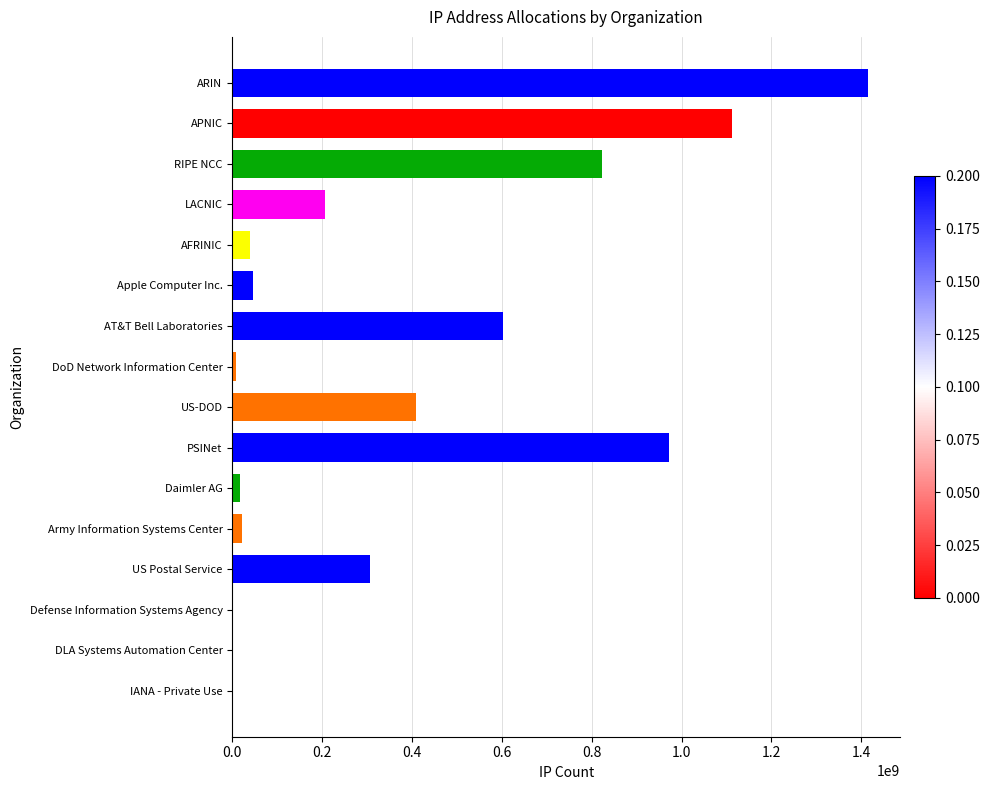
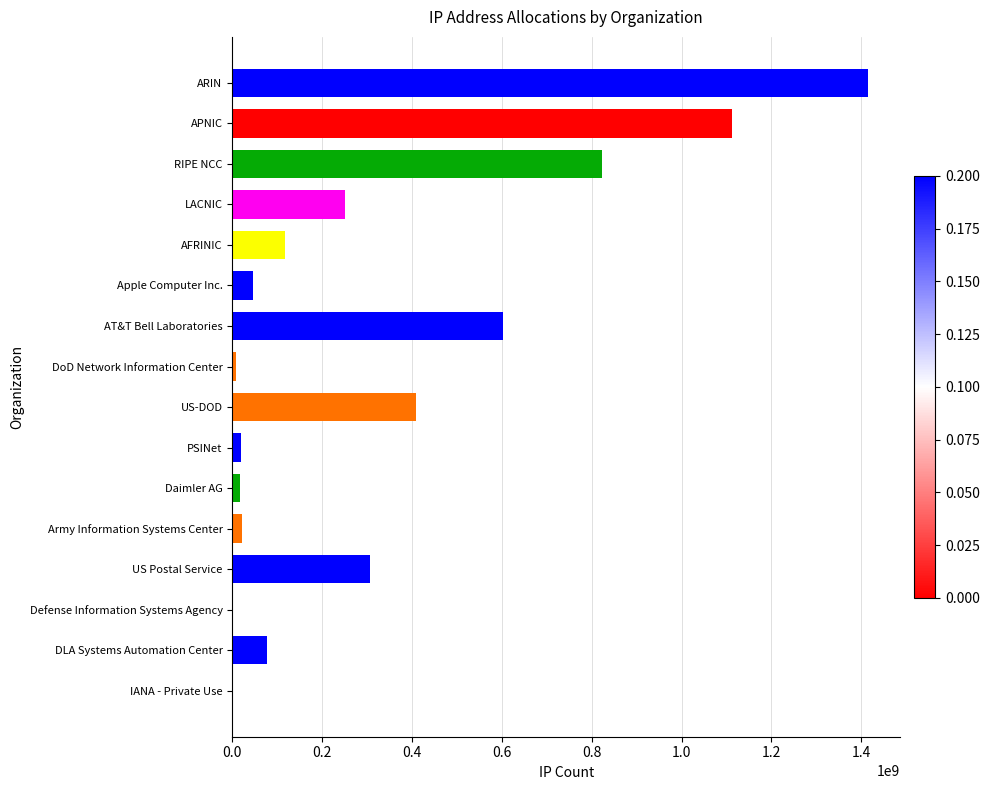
LACNIC: 210000000 -> 250000000
AFRINIC: 40000000 -> 120000000
PSINet: 970000000 -> 20000000
DLA Systems Automation Center: 0 -> 80000000
